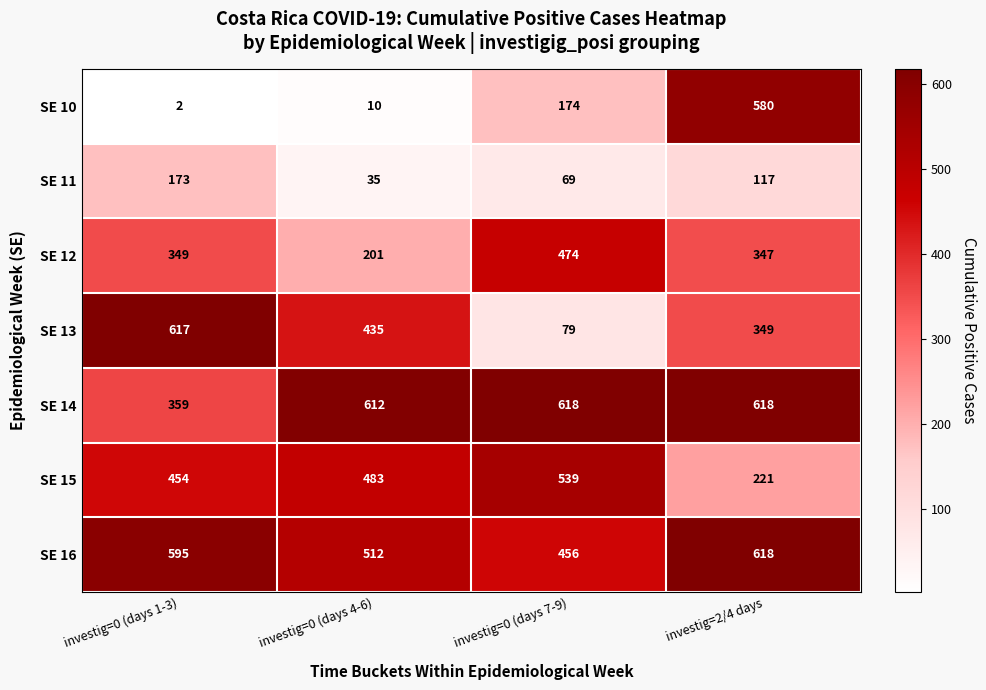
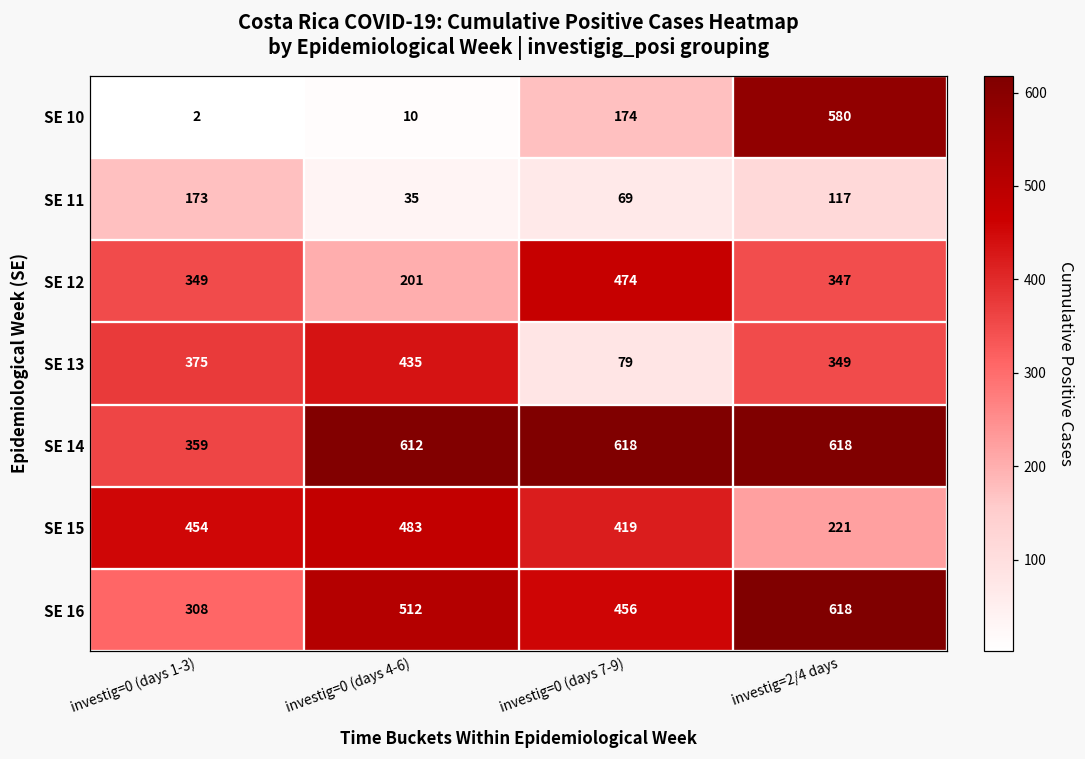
SE 13, investig=0 (days 1-3): 617 -> 375
SE 15, investig=0 (days 7-9): 539 -> 419
SE 16, investig=0 (days 1-3): 595 -> 308
